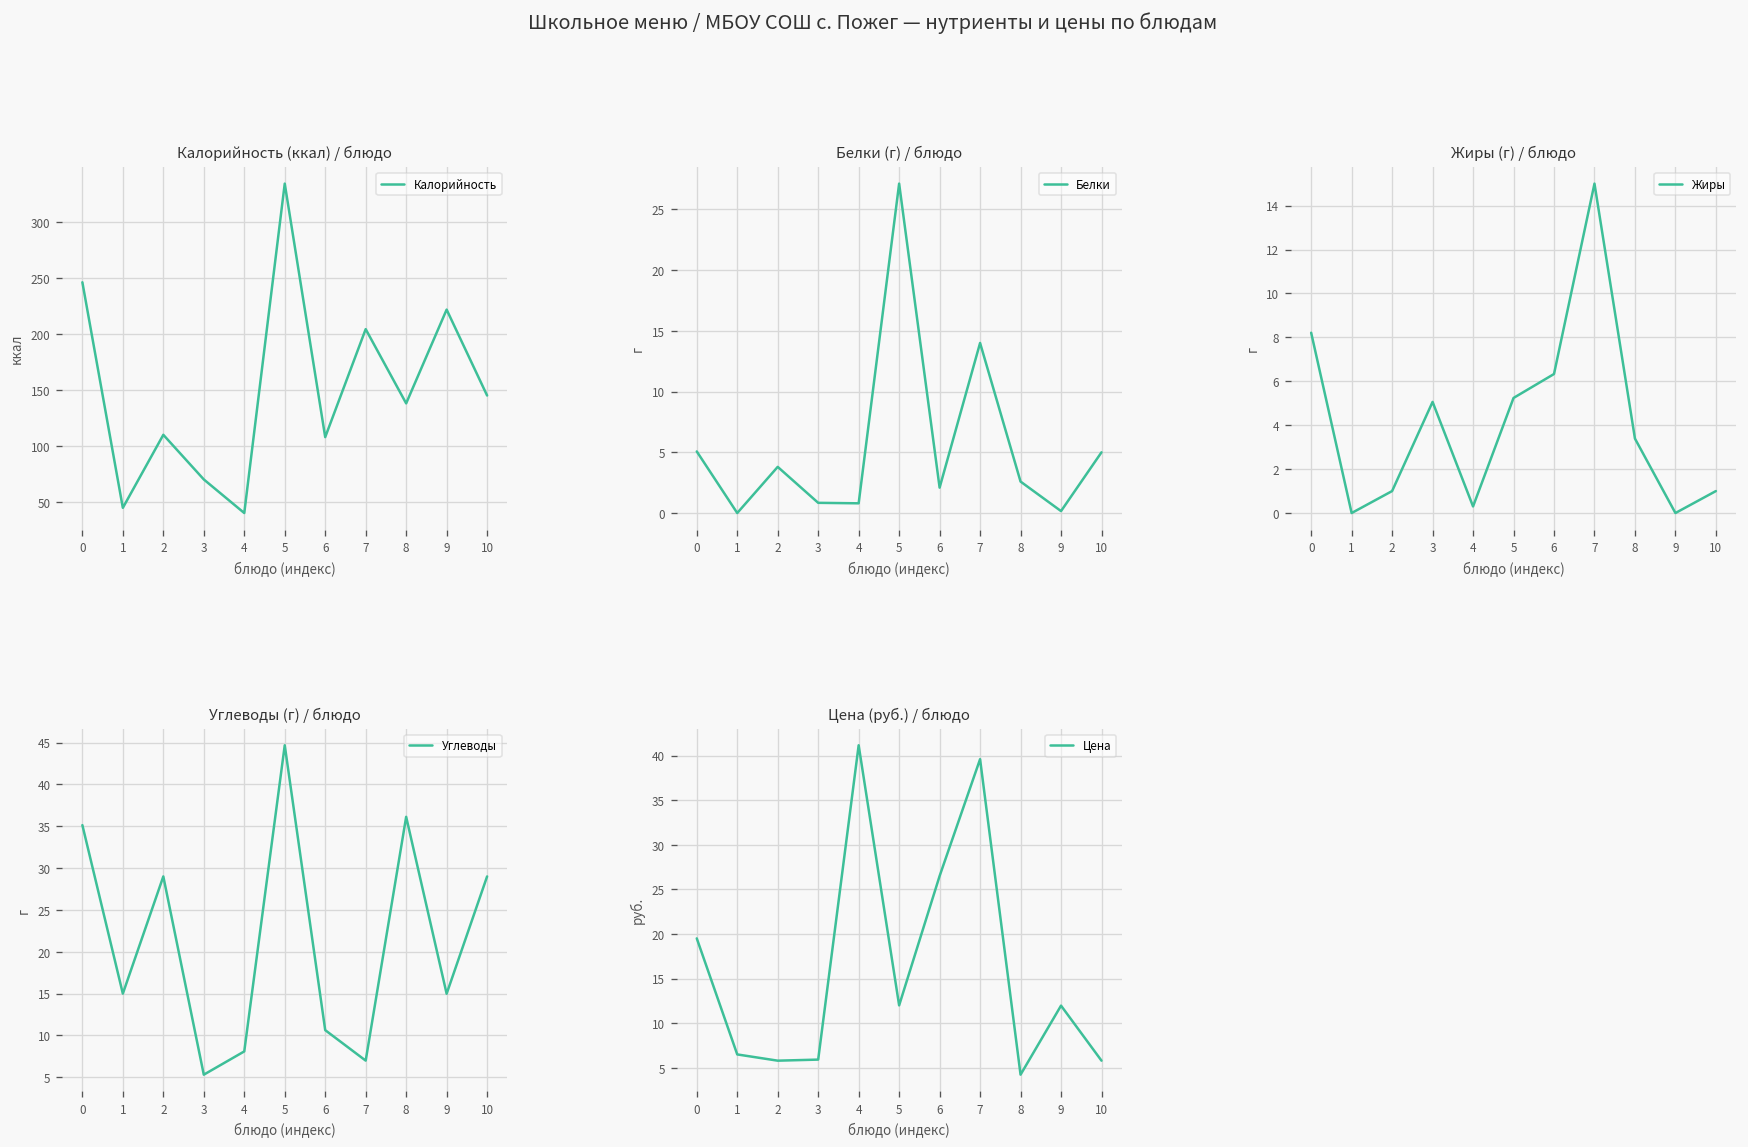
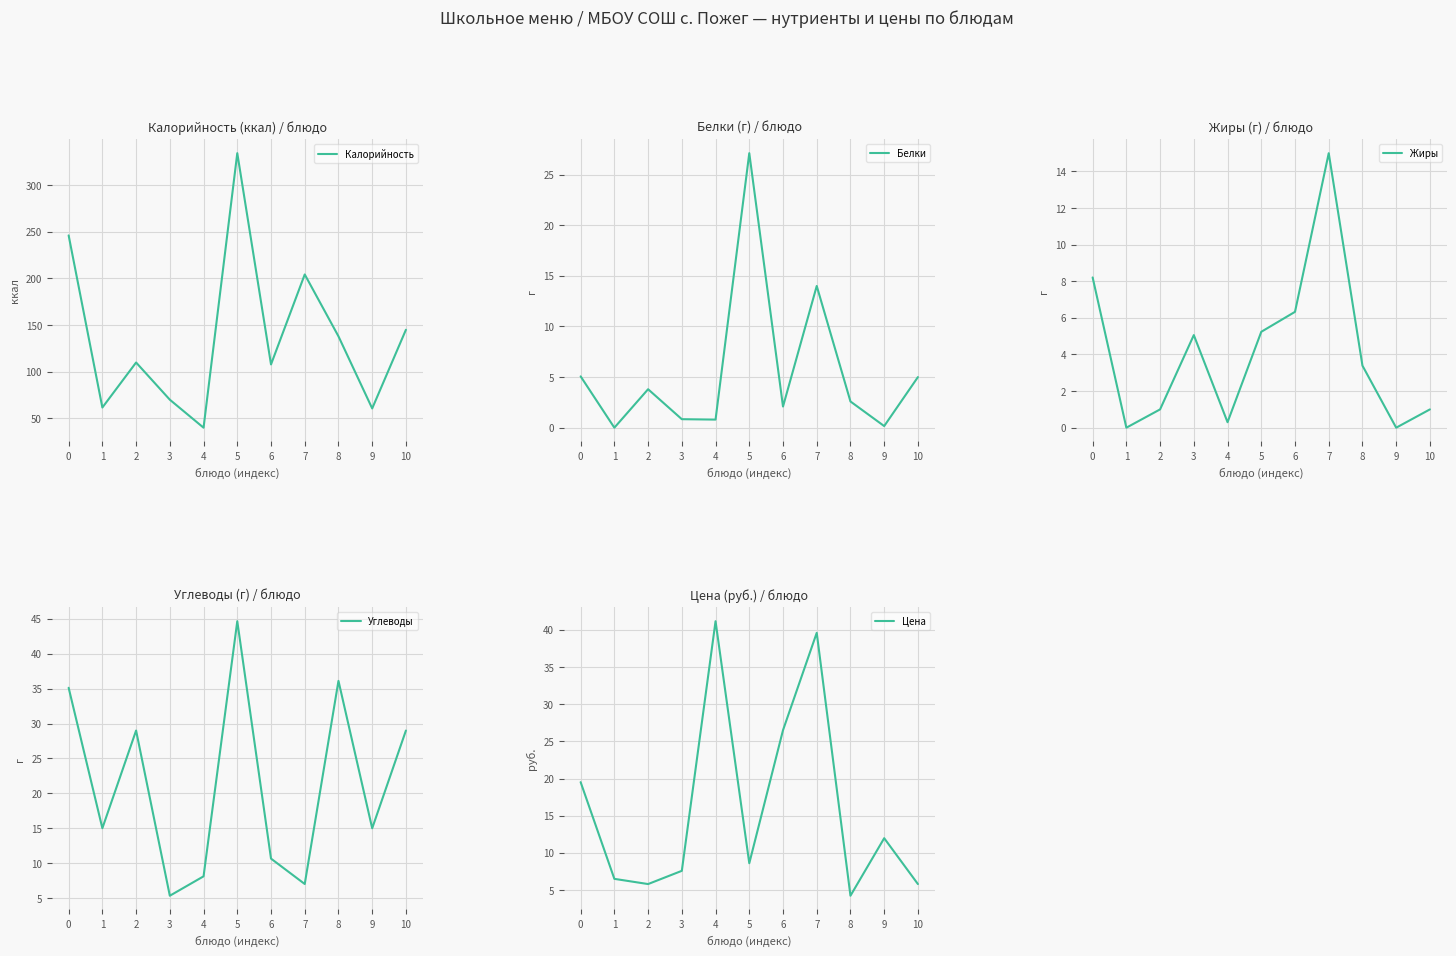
Калорийность (ккал) / блюдо, 1: 40 -> 60
Калорийность (ккал) / блюдо, 9: 220 -> 60
Цена (руб.) / блюдо, 3: 6 -> 8
Цена (руб.) / блюдо, 5: 12 -> 9
